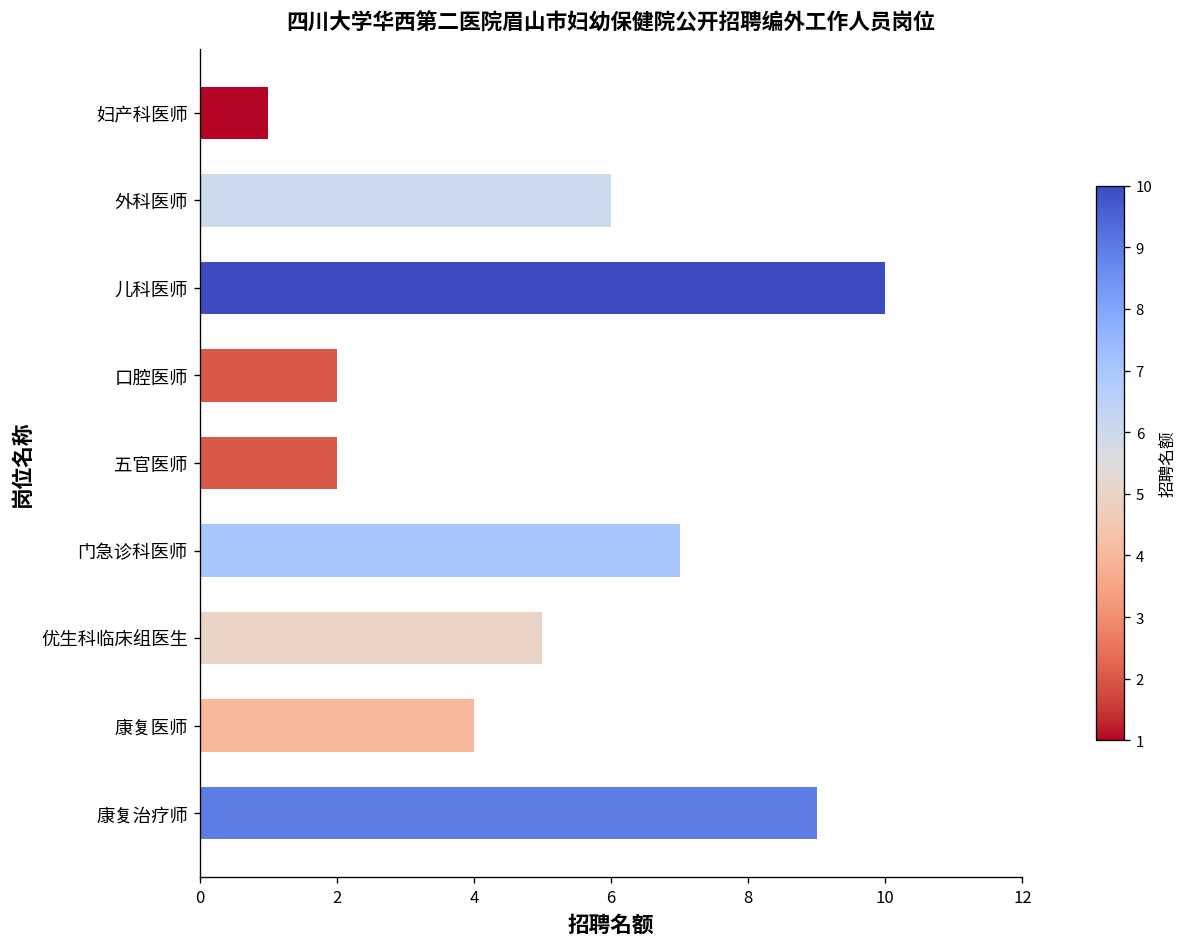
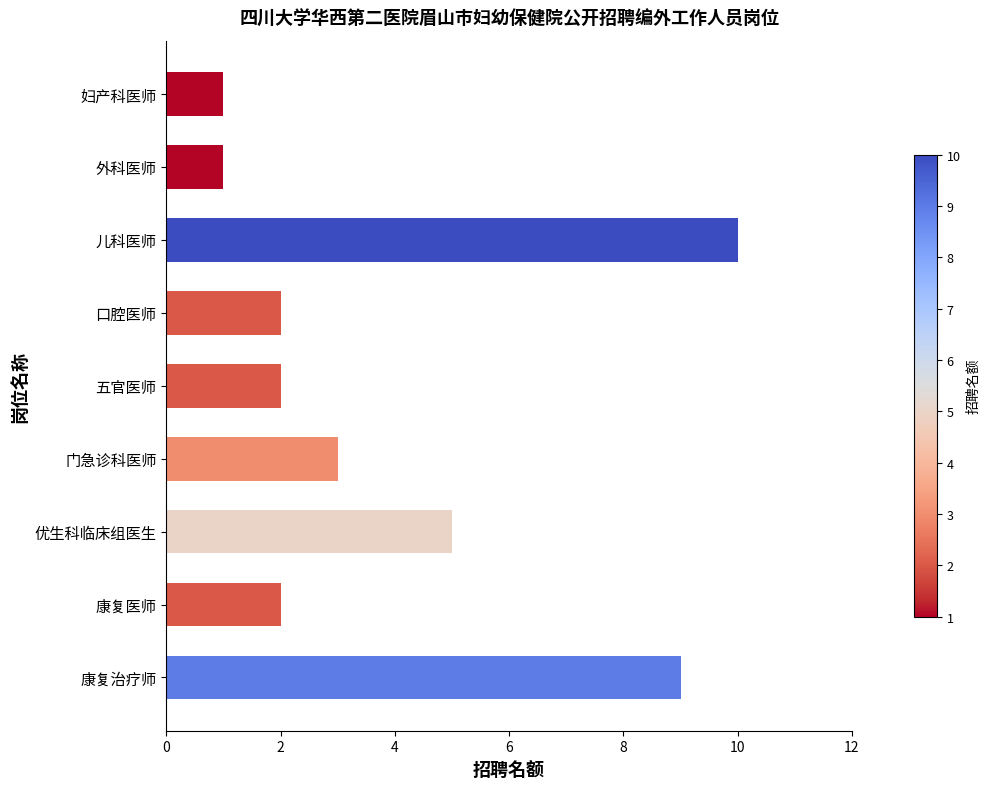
外科医师: 6 -> 1
门急诊科医师: 7 -> 3
康复医师: 4 -> 2
